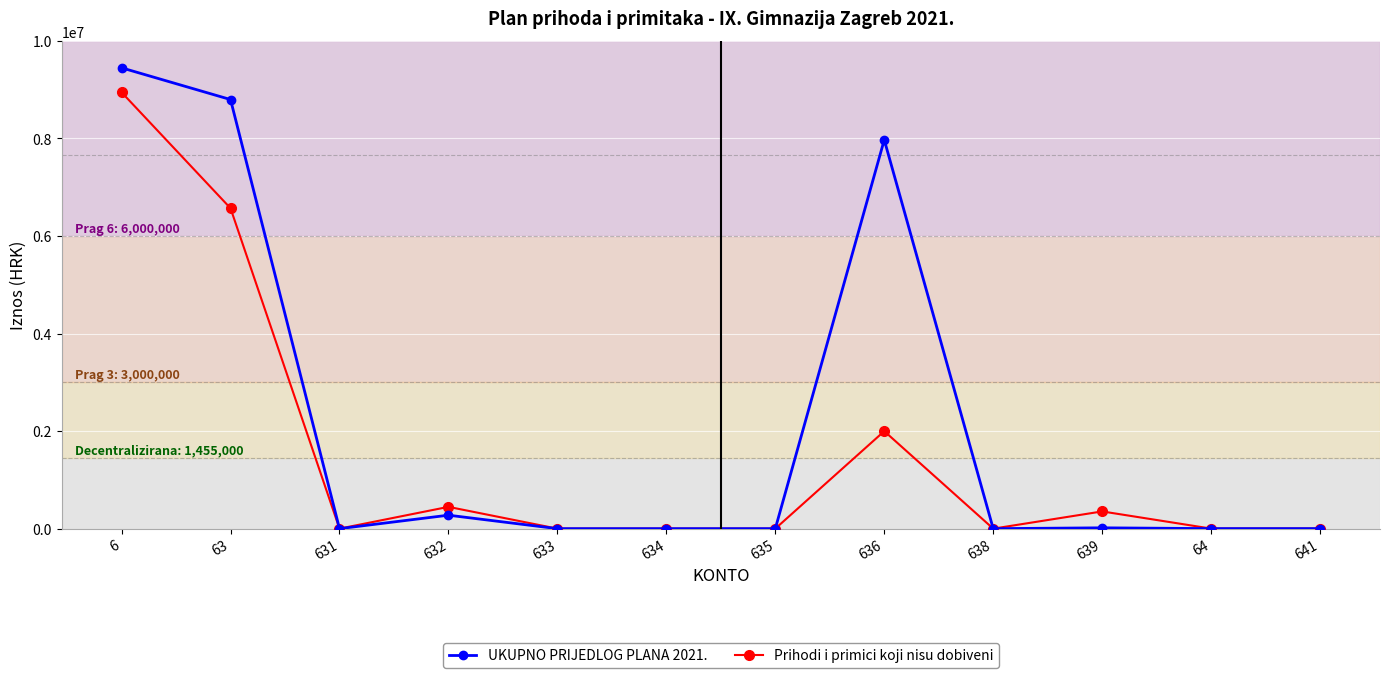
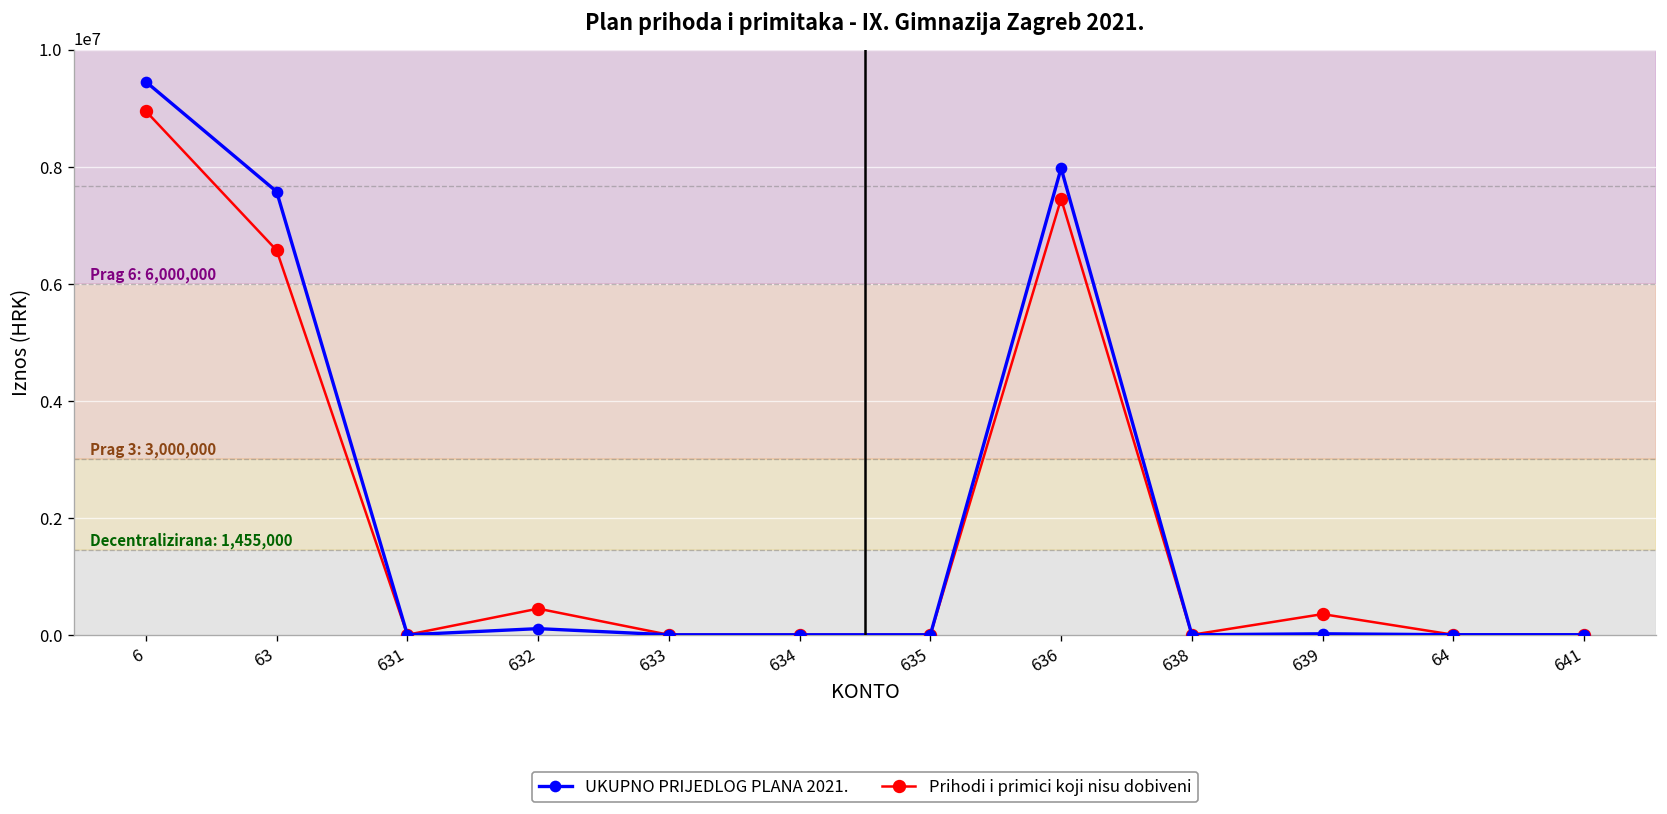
UKUPNO PRIJEDLOG PLANA 2021., 63: 8800000 -> 7600000
UKUPNO PRIJEDLOG PLANA 2021., 632: 300000 -> 100000
Prihodi i primici koji nisu dobiveni, 636: 2000000 -> 7500000
